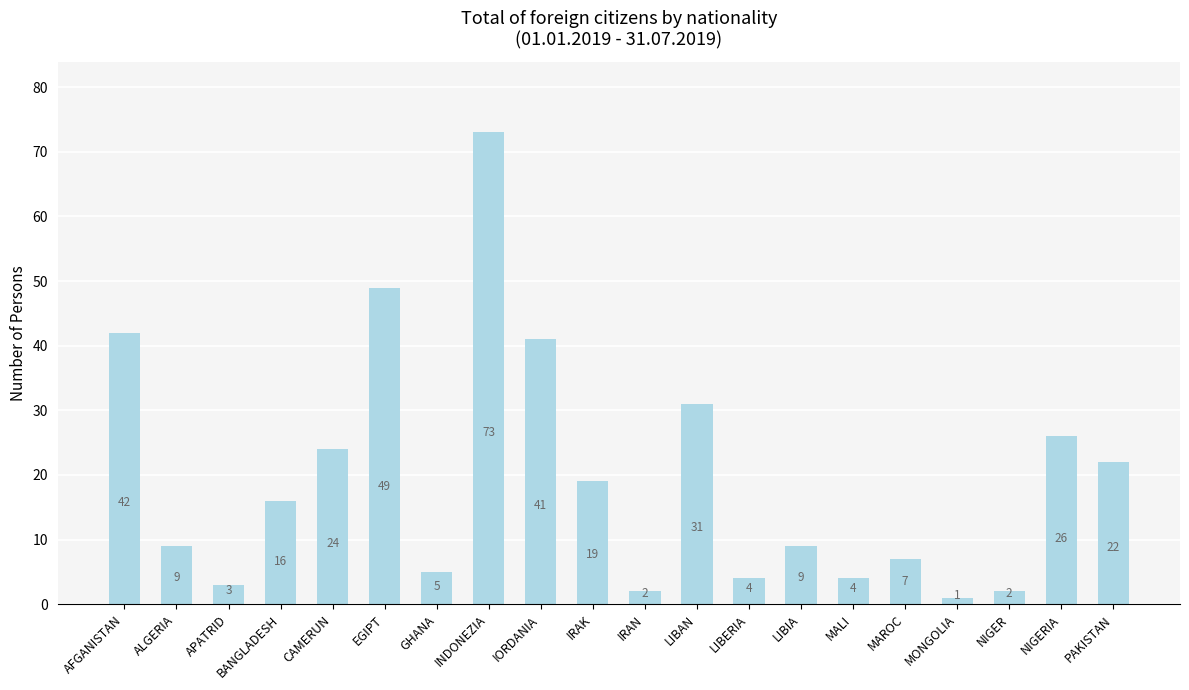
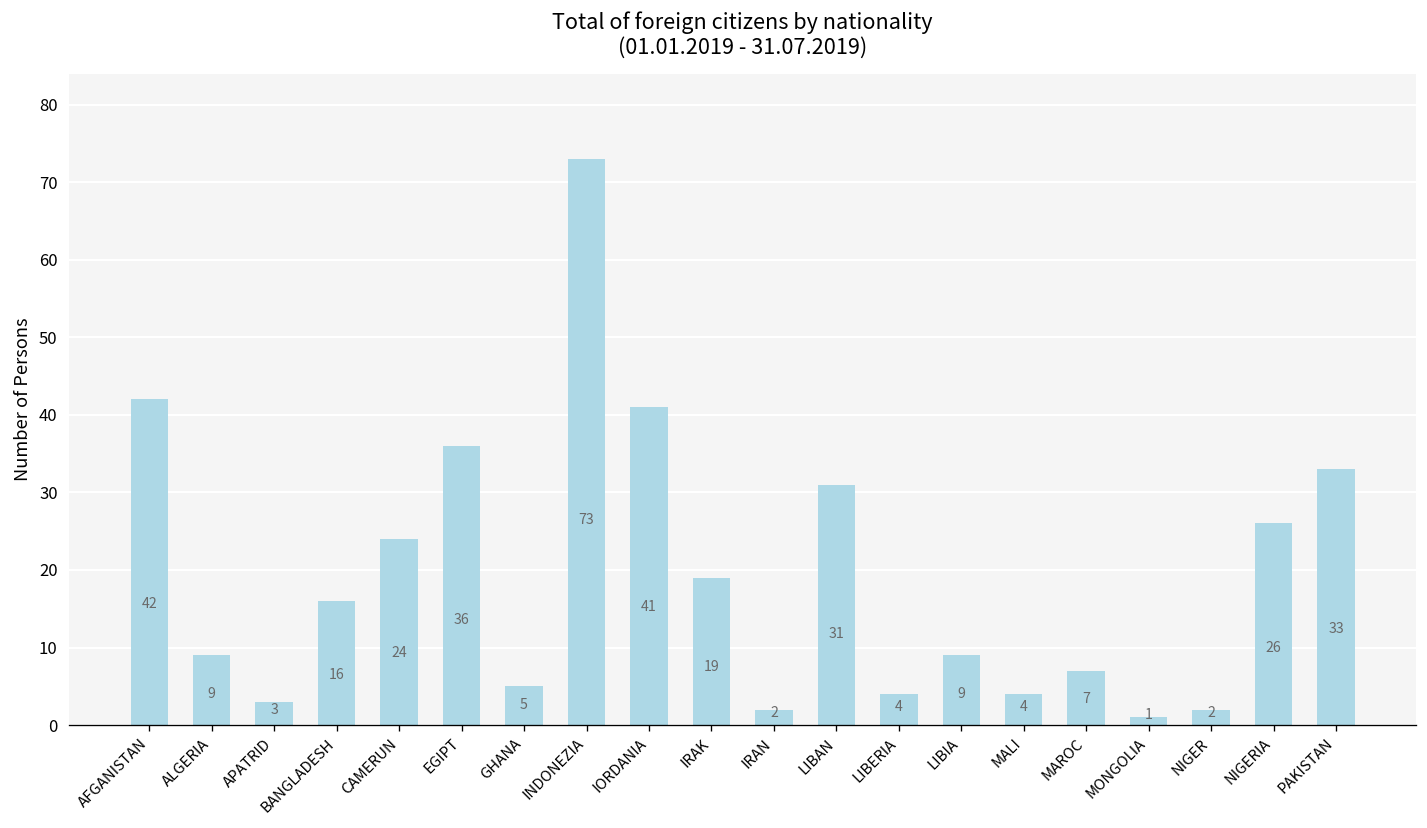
EGIPT: 49 -> 36
PAKISTAN: 22 -> 33
